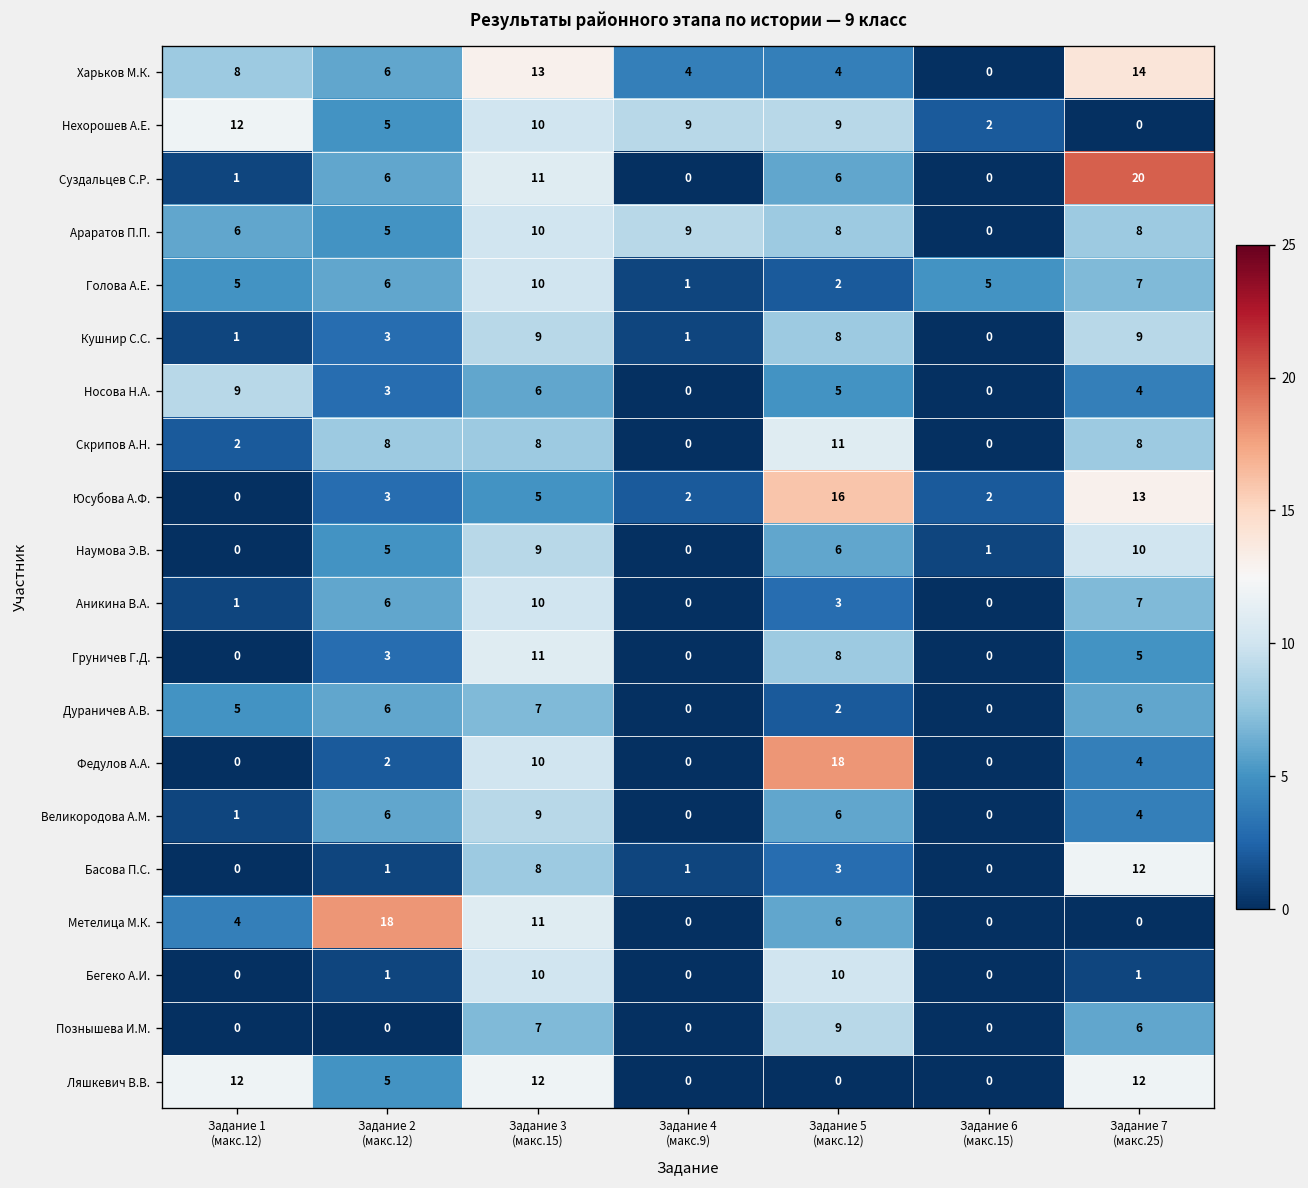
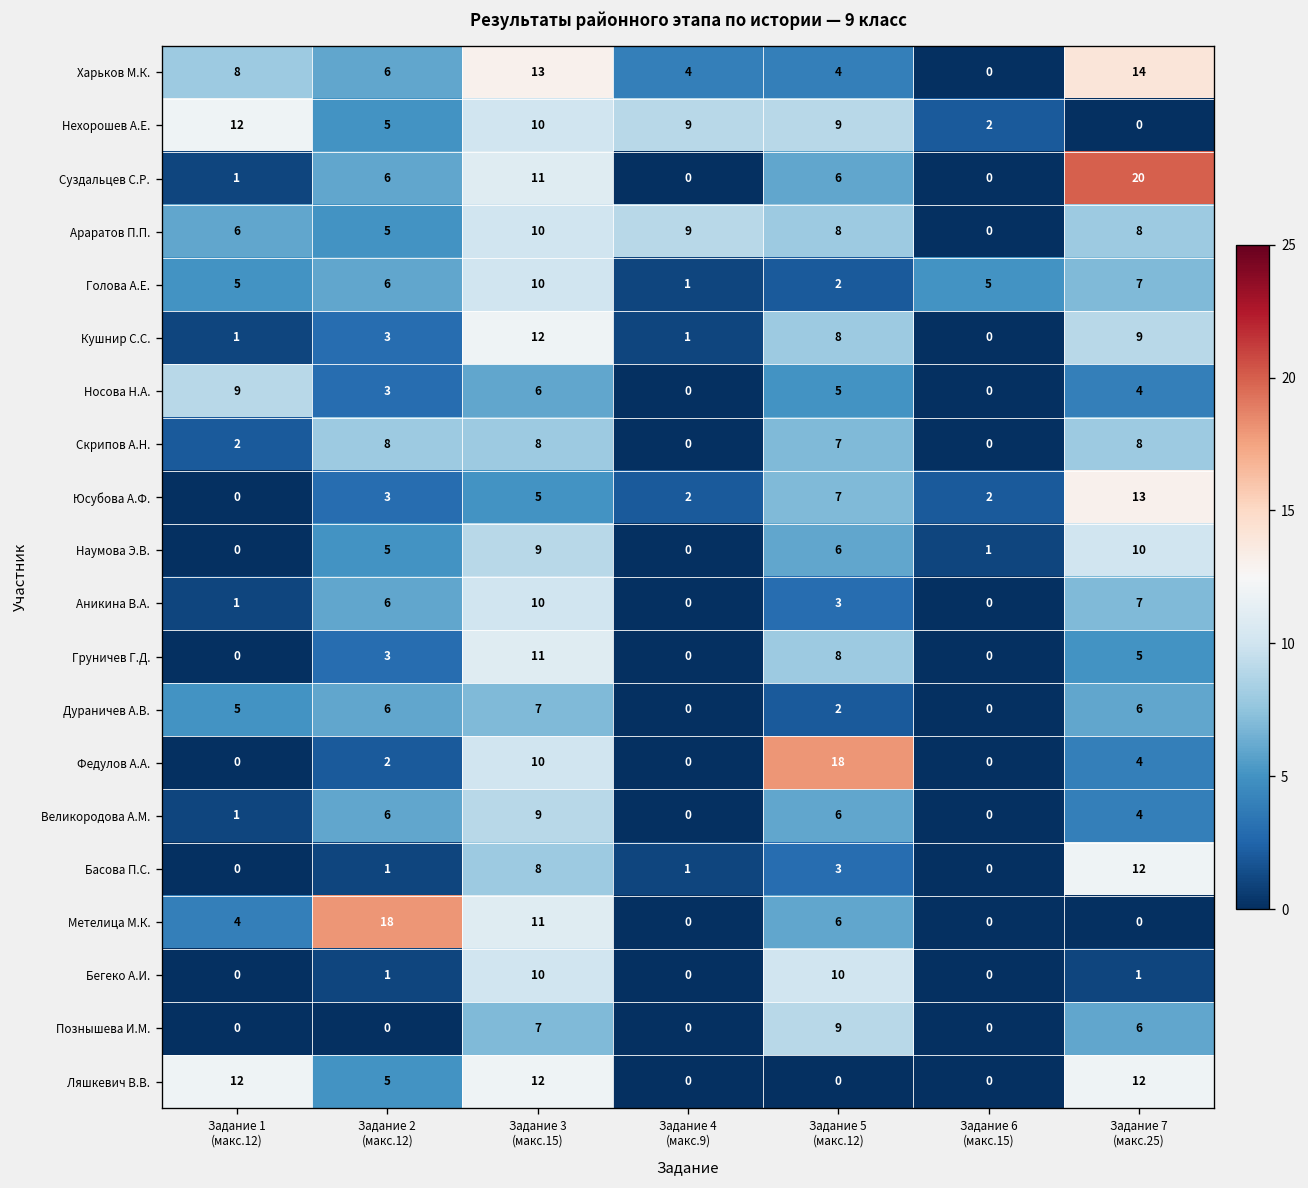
Кушнир С.С., Задание 3 (макс.15): 9 -> 12
Скрипов А.Н., Задание 5 (макс.12): 11 -> 7
Юсубова А.Ф., Задание 5 (макс.12): 16 -> 7
